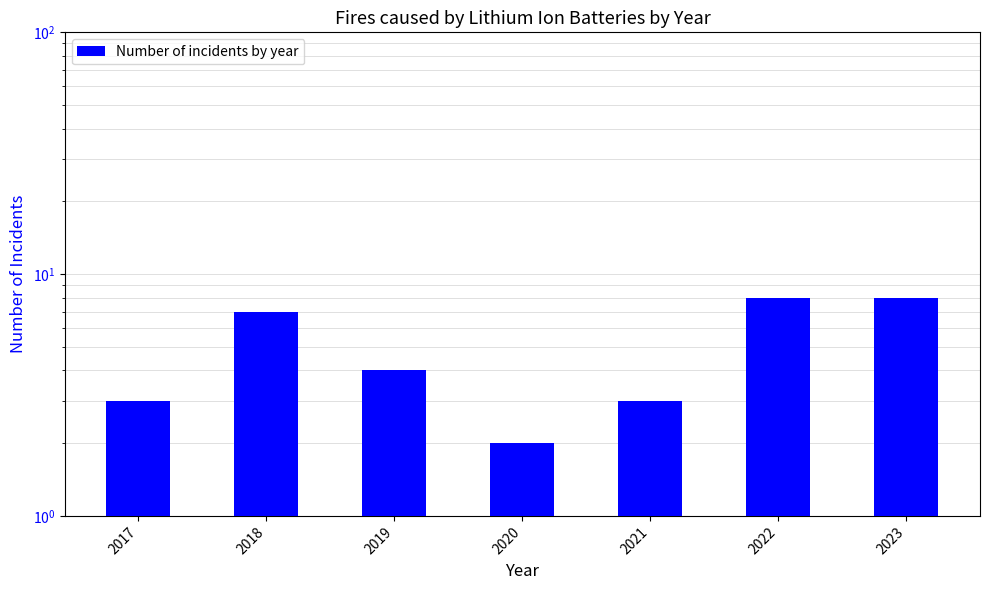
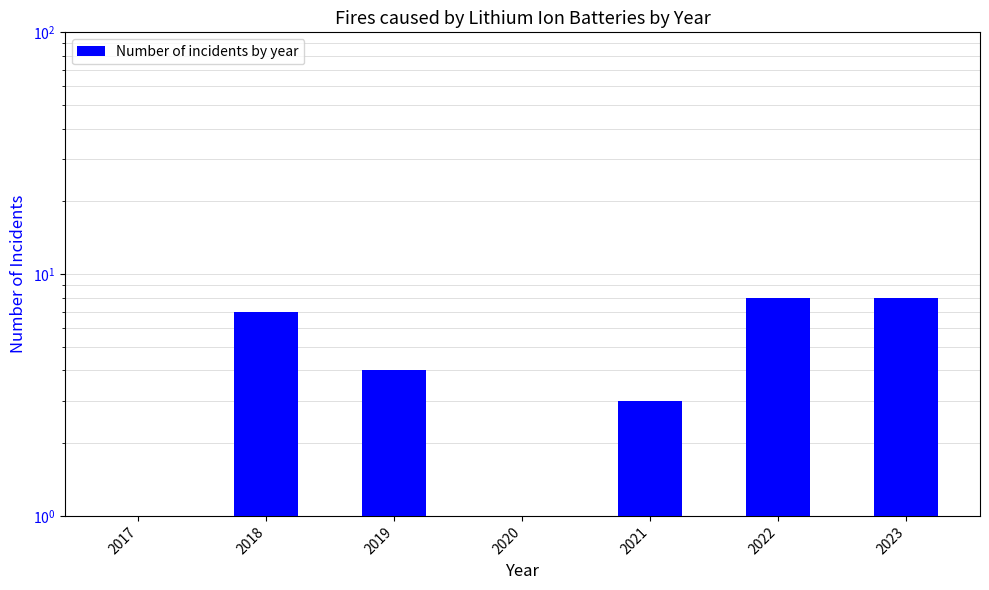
2017: 3 -> 1
2020: 2 -> 1
